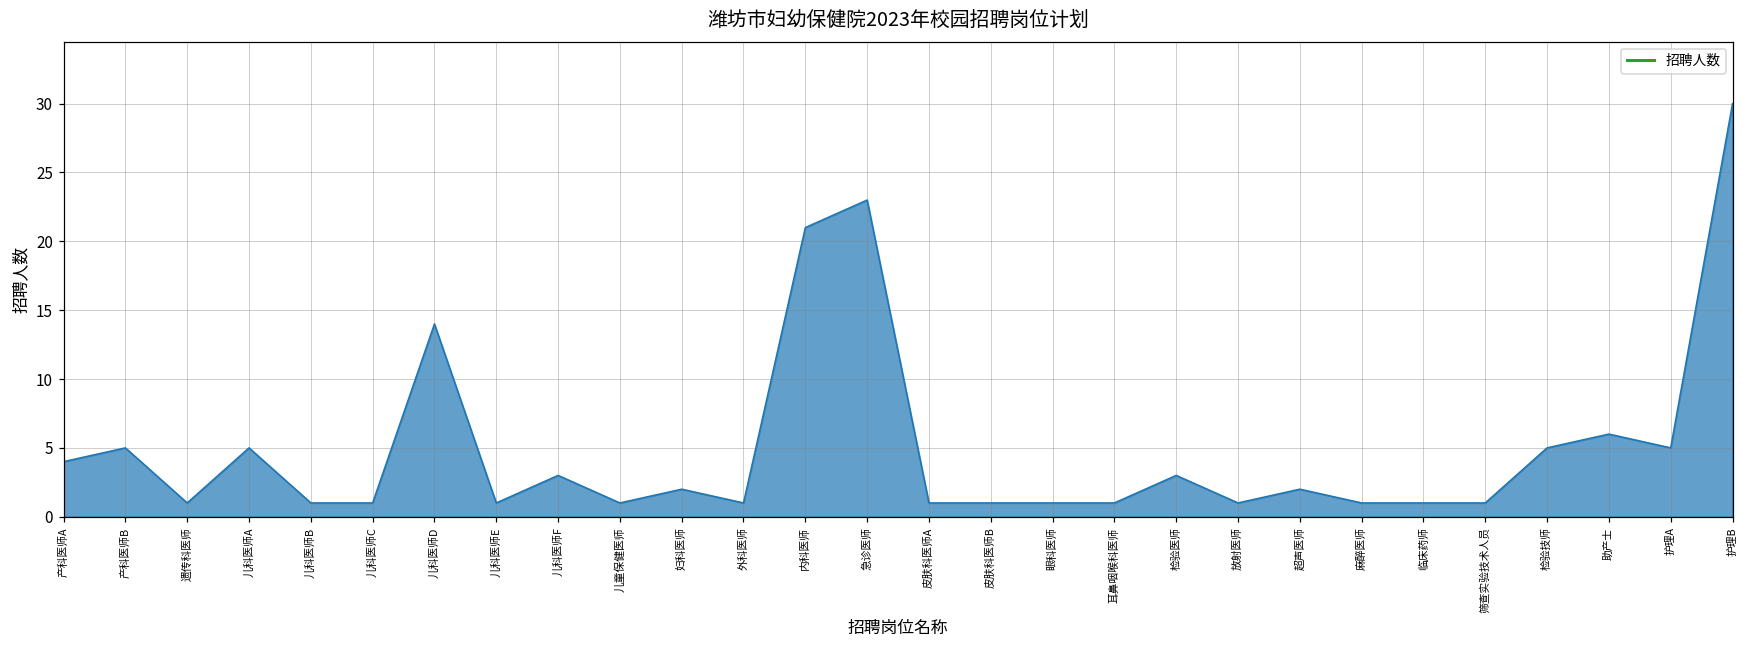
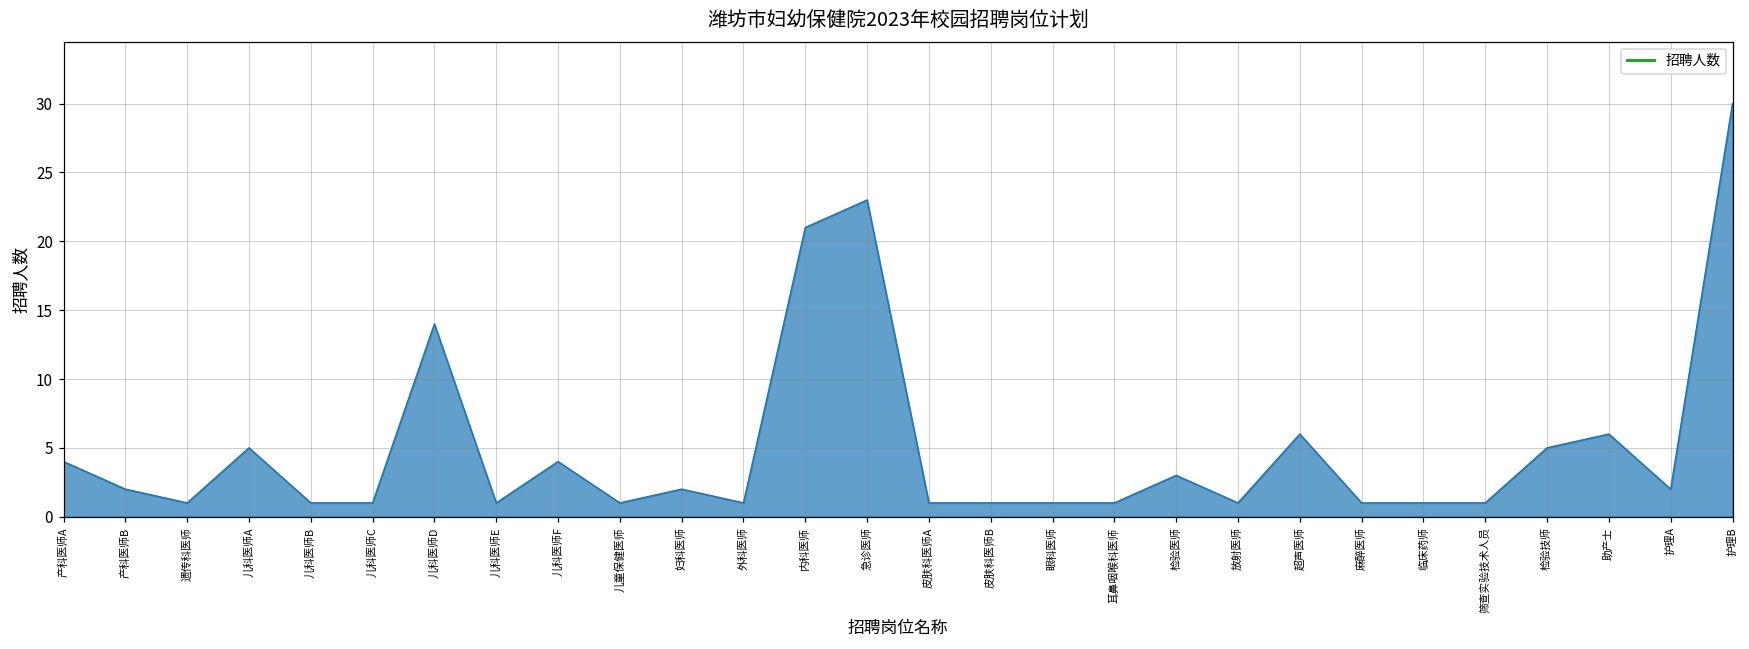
产科医师B: 5 -> 2
儿科医师F: 3 -> 4
超声医师: 2 -> 6
护理A: 5 -> 2
